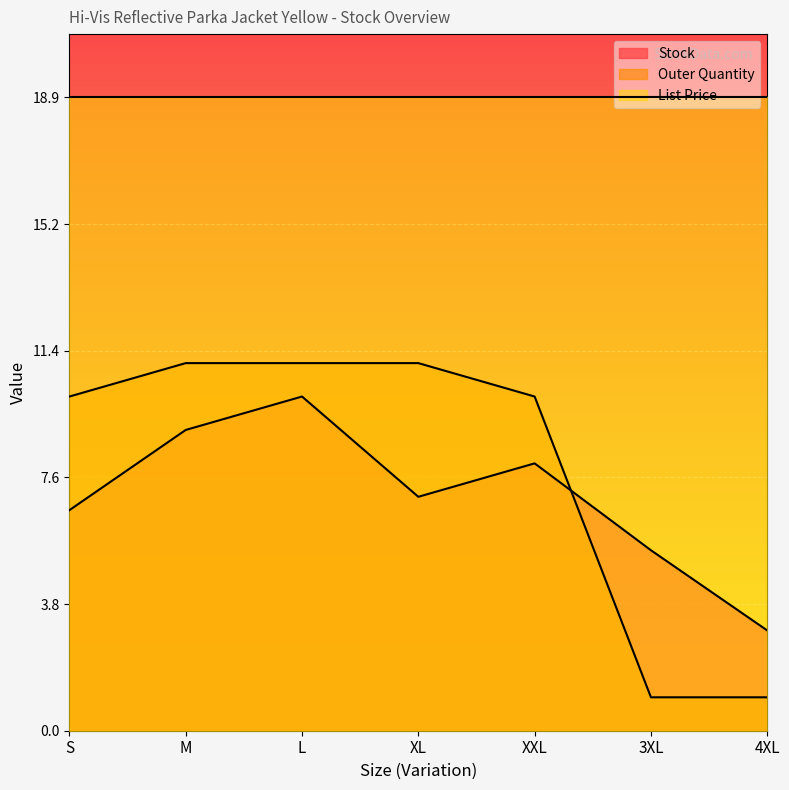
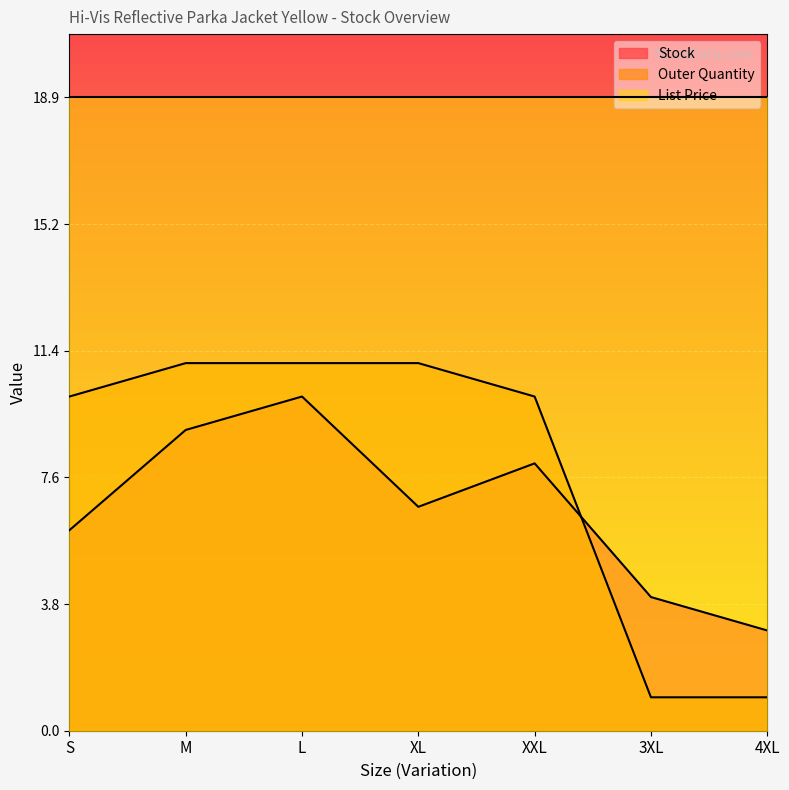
Stock, S: 6.6 -> 6.0
Stock, XL: 7.0 -> 6.7
Stock, 3XL: 5.4 -> 4.0
